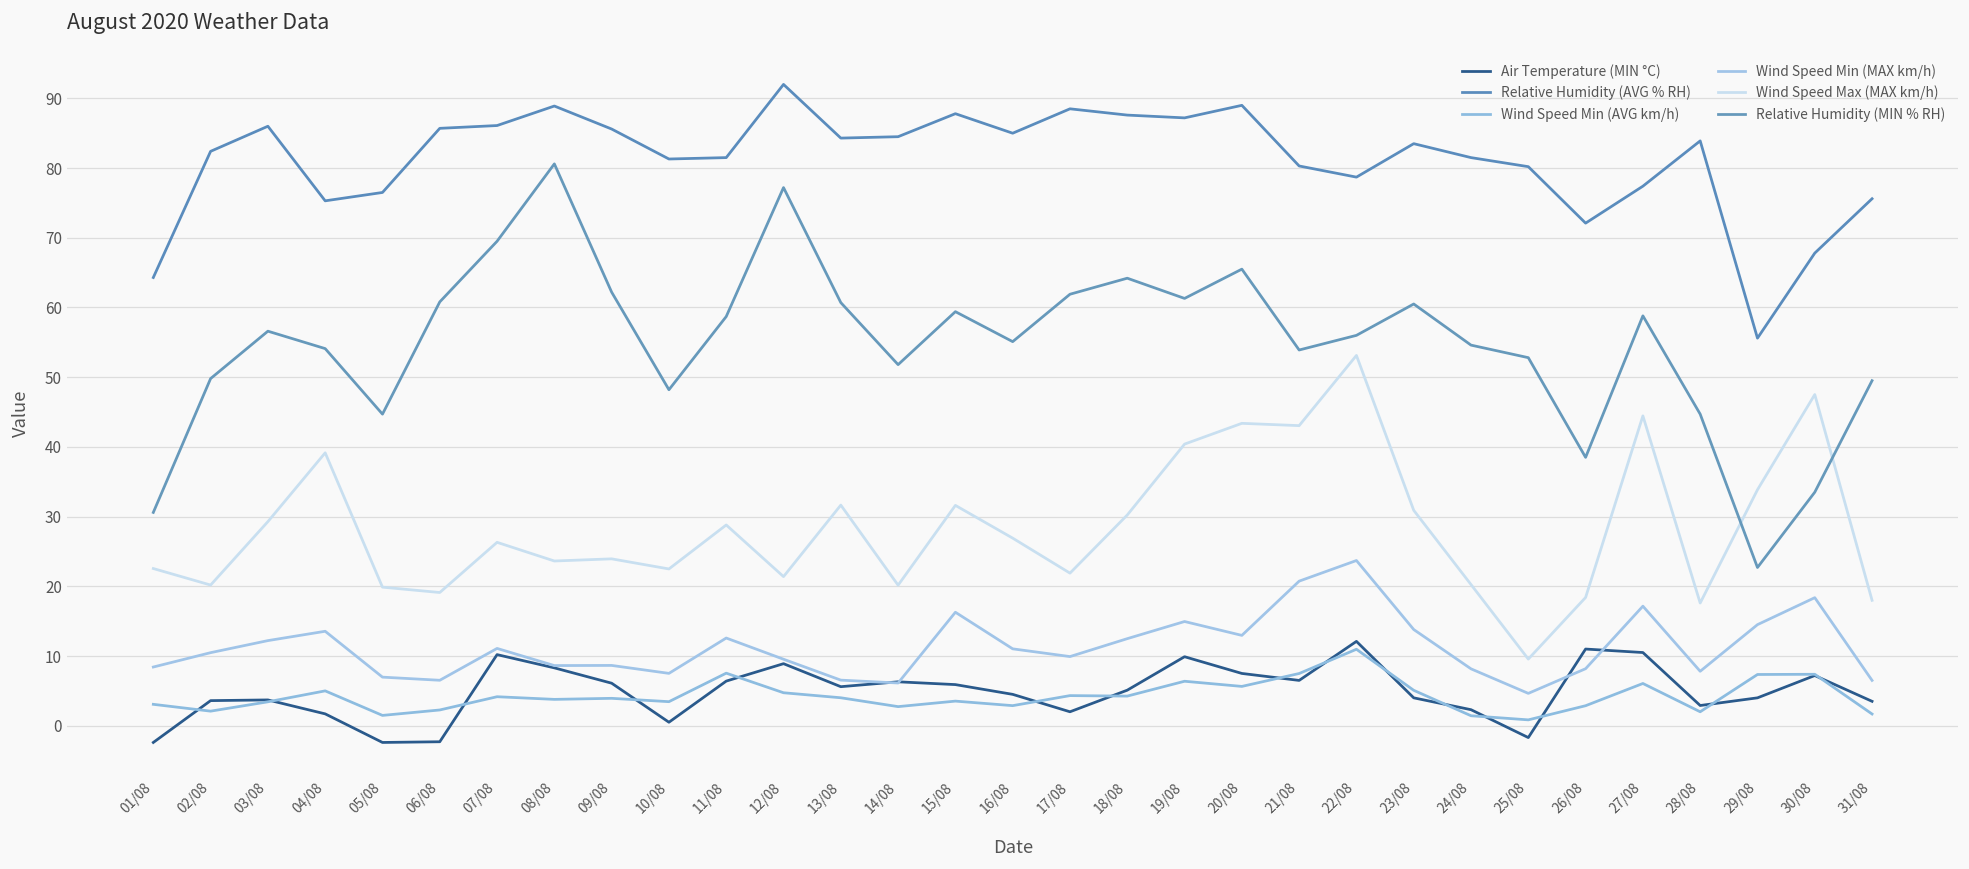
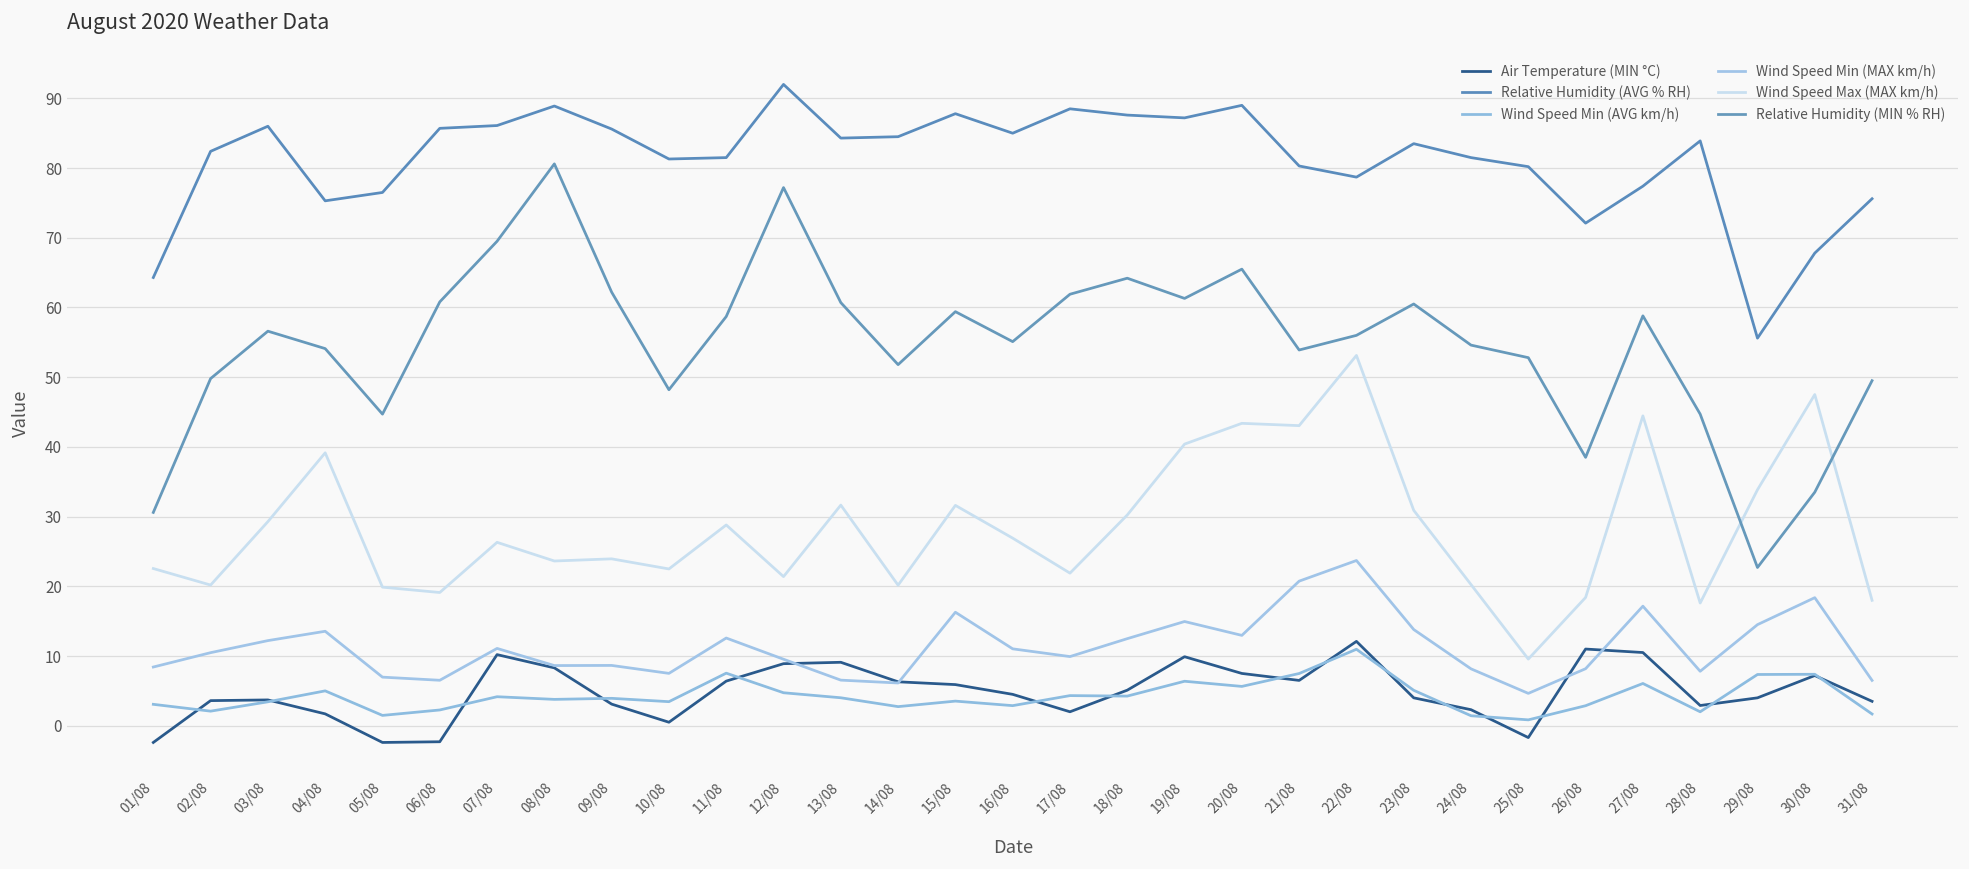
Air Temperature (MIN °C), 09/08: 6 -> 3
Air Temperature (MIN °C), 13/08: 6 -> 9
